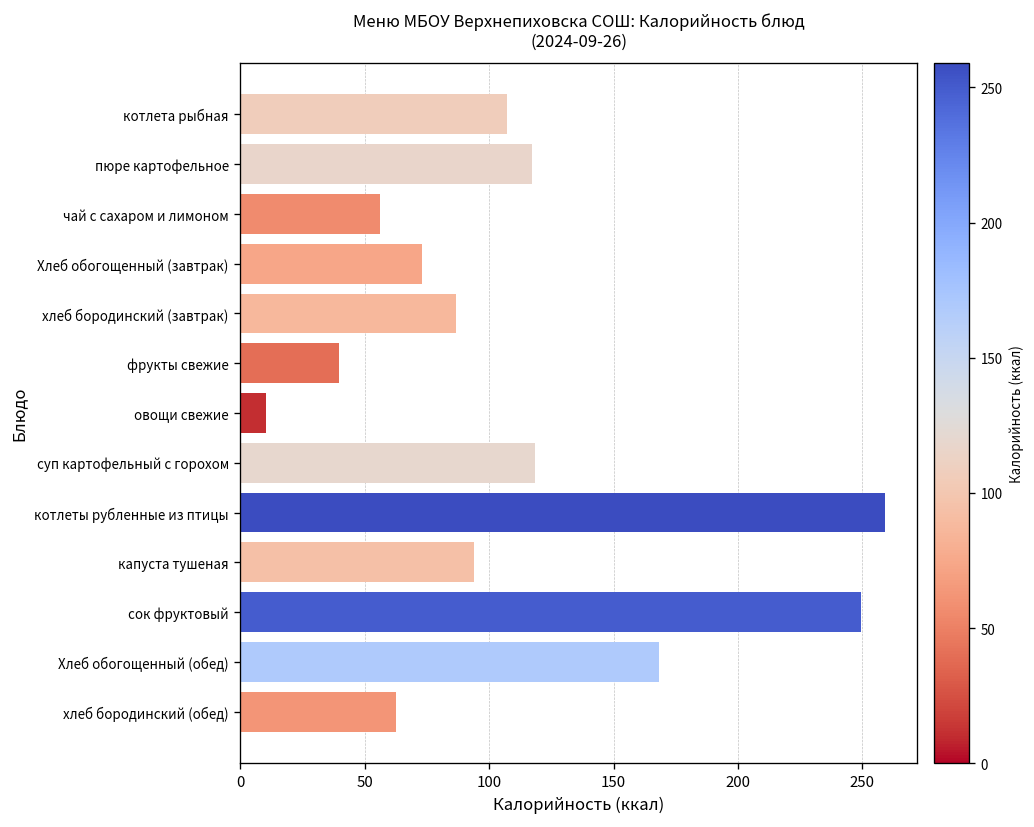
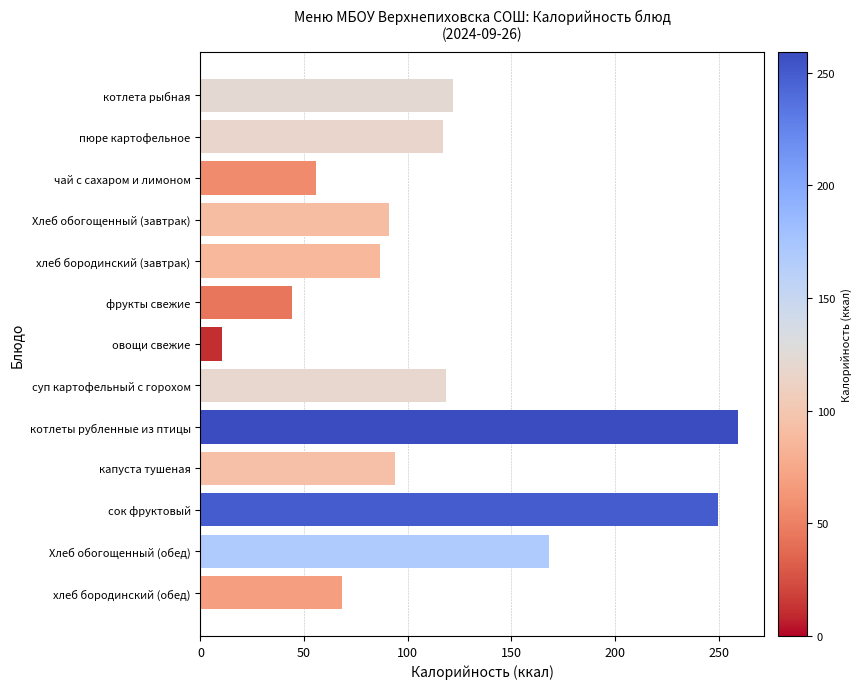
котлета рыбная: 107 -> 122
Хлеб обогощенный (завтрак): 73 -> 91
фрукты свежие: 40 -> 44
хлеб бородинский (обед): 62 -> 69
